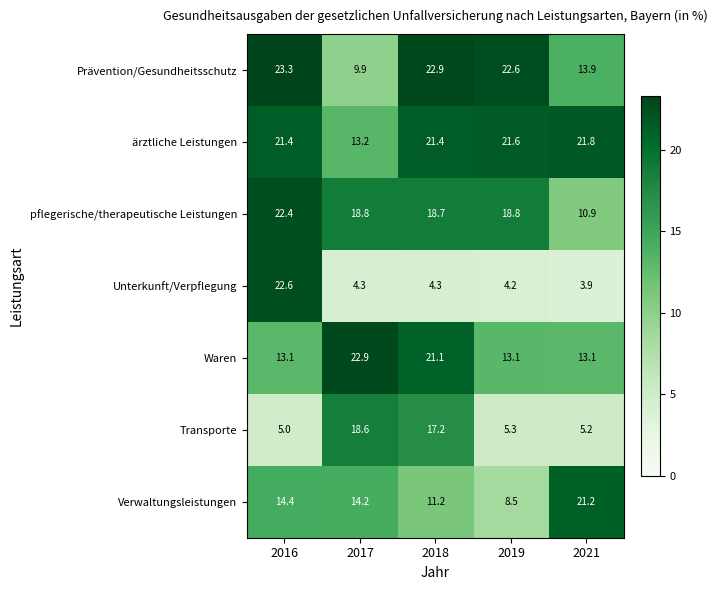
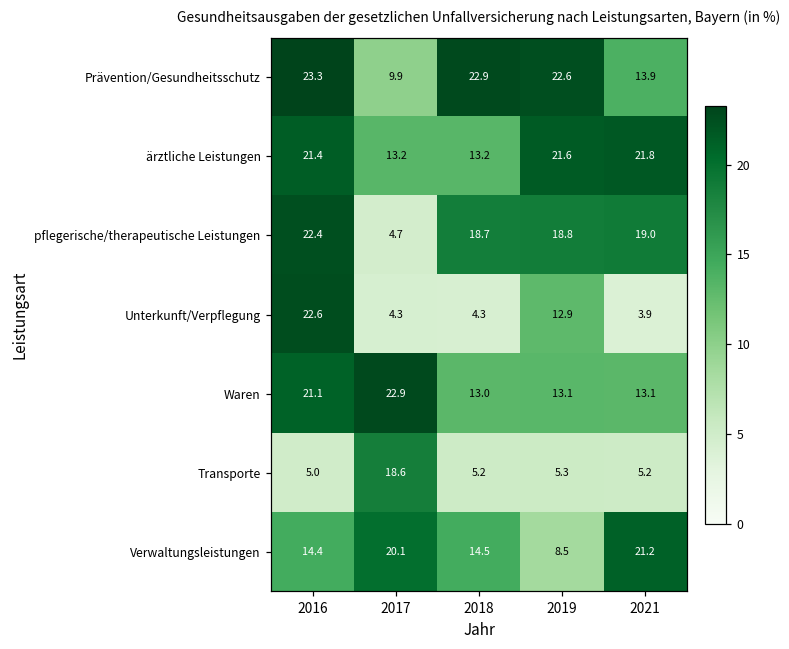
ärztliche Leistungen, 2018: 21.4 -> 13.2
pflegerische/therapeutische Leistungen, 2017: 18.8 -> 4.7
pflegerische/therapeutische Leistungen, 2021: 10.9 -> 19.0
Unterkunft/Verpflegung, 2019: 4.2 -> 12.9
Waren, 2016: 13.1 -> 21.1
Waren, 2018: 21.1 -> 13.0
Transporte, 2018: 17.2 -> 5.2
Verwaltungsleistungen, 2017: 14.2 -> 20.1
Verwaltungsleistungen, 2018: 11.2 -> 14.5
